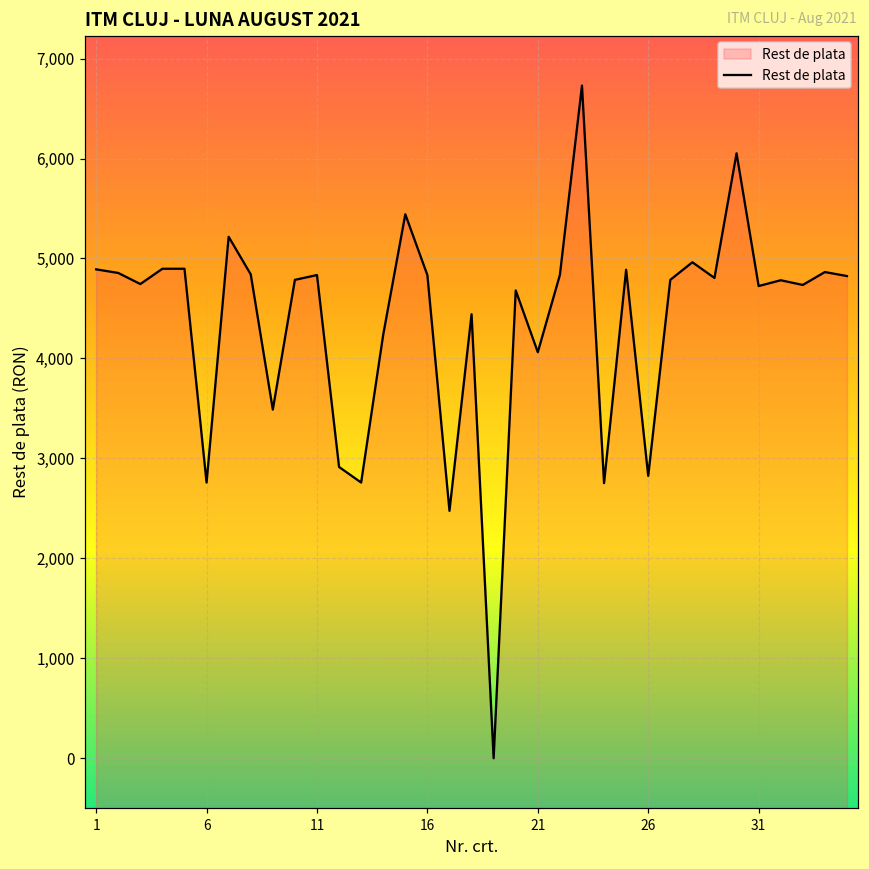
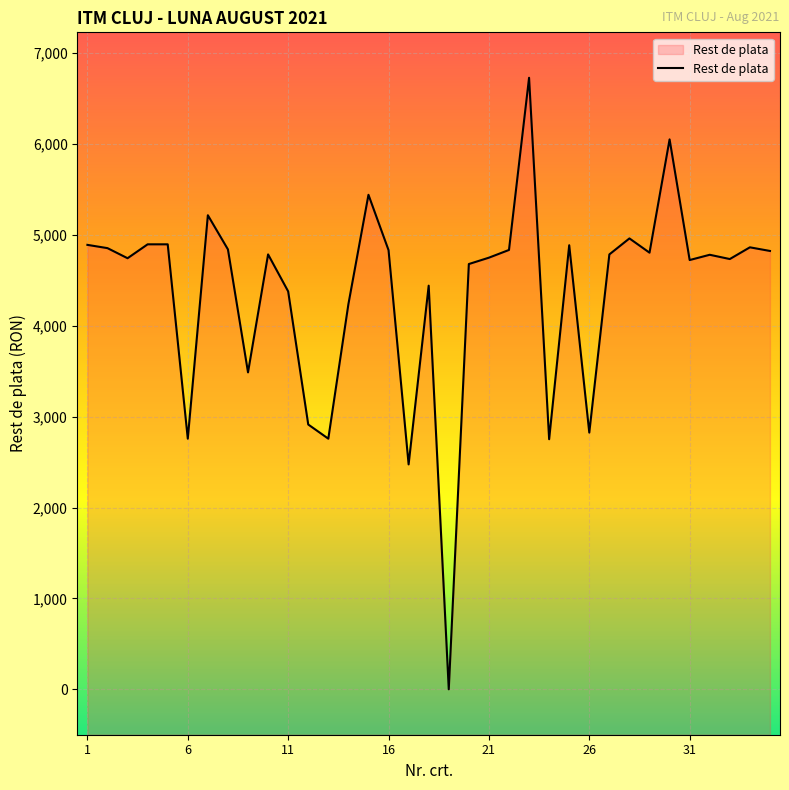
11: 4,800 -> 4,400
21: 4,100 -> 4,800
